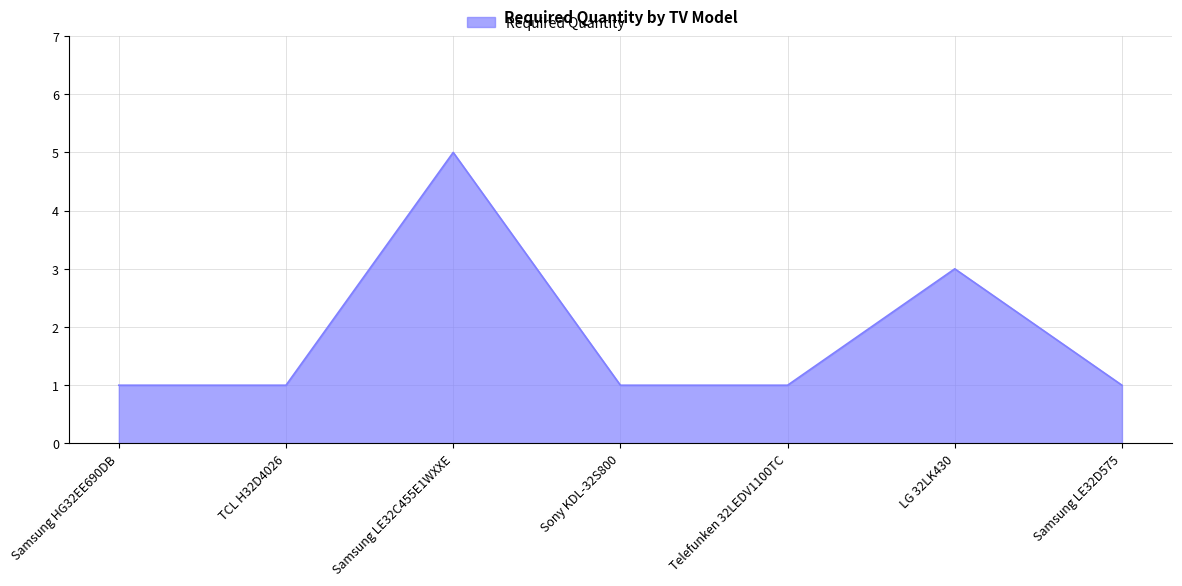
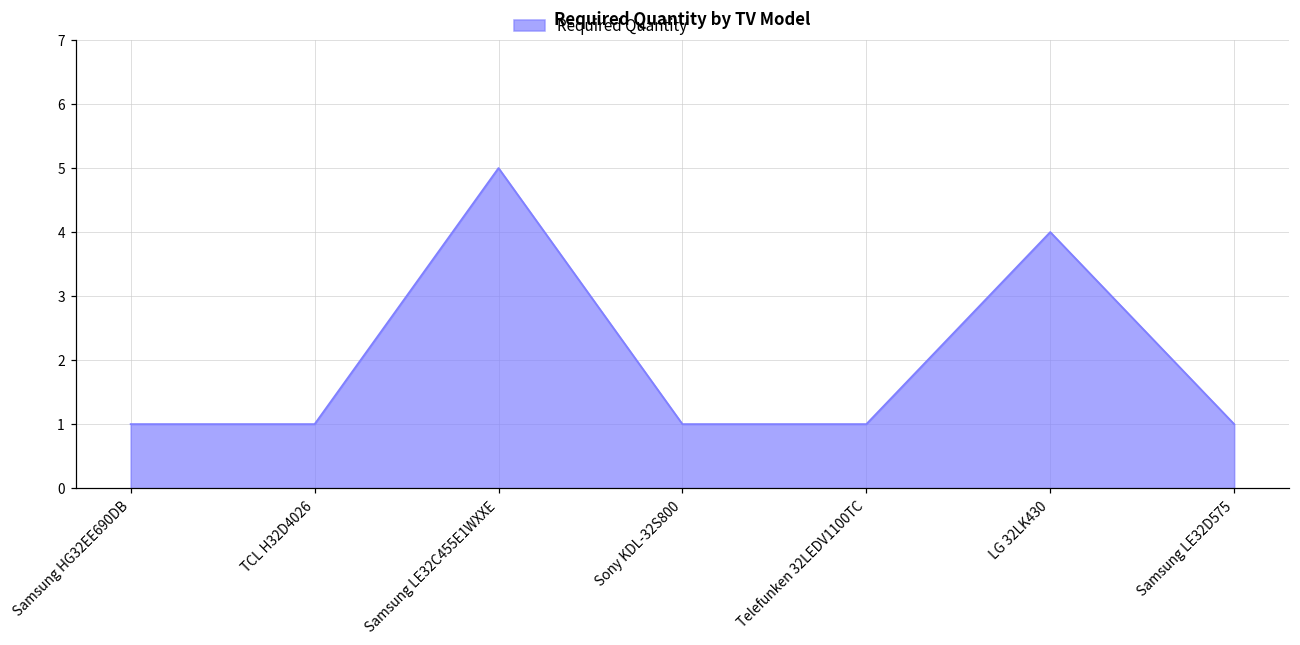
LG 32LK430: 3 -> 4
